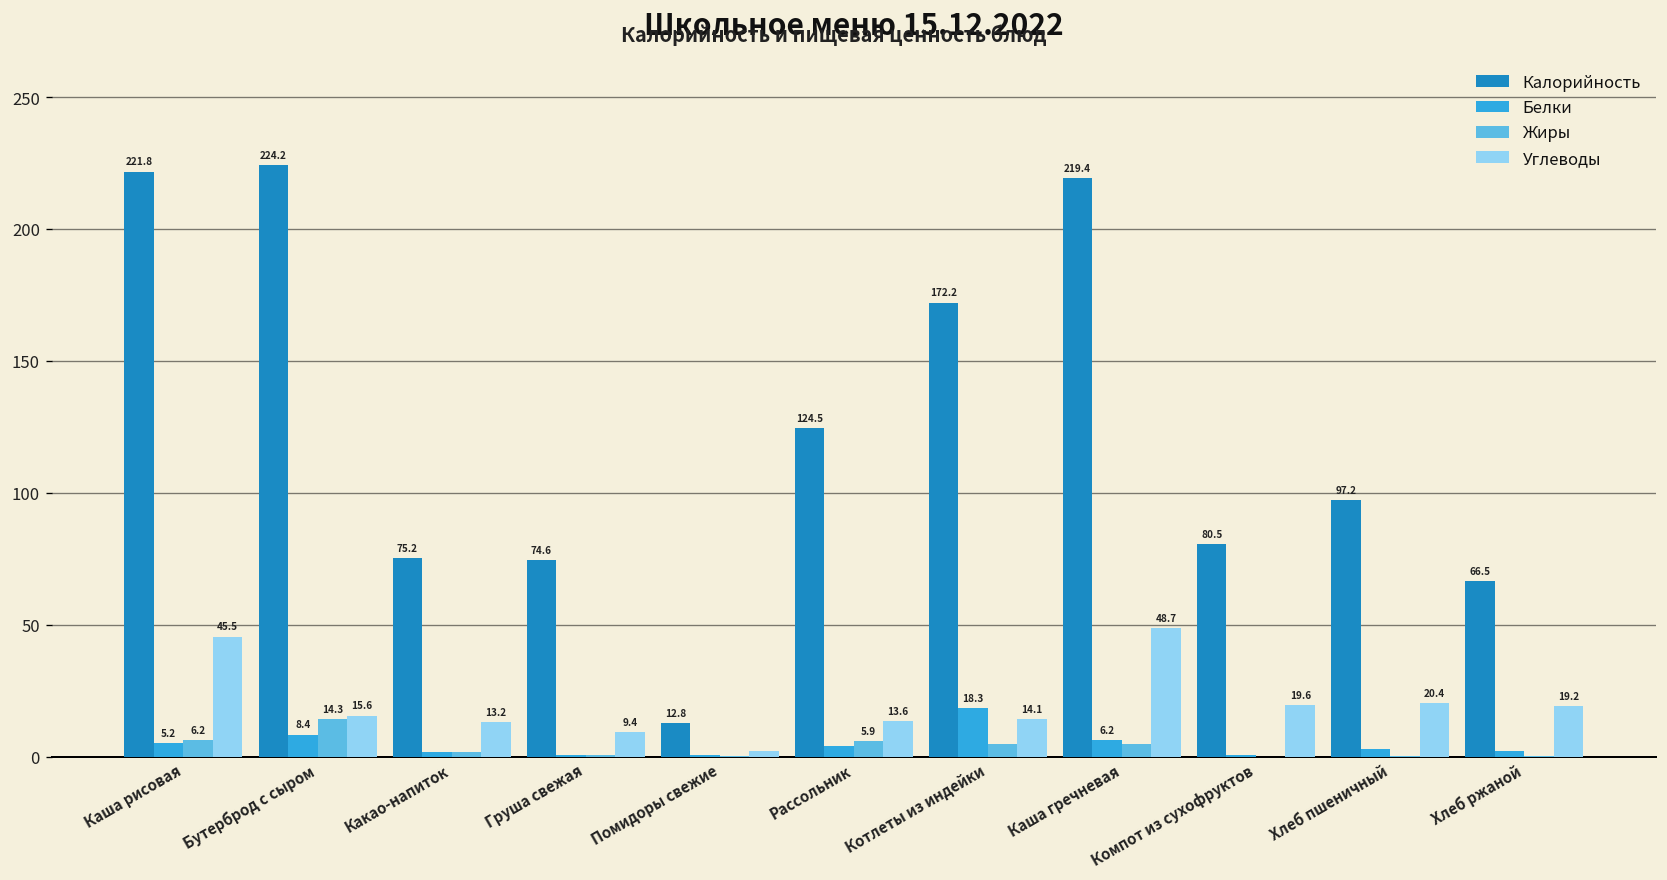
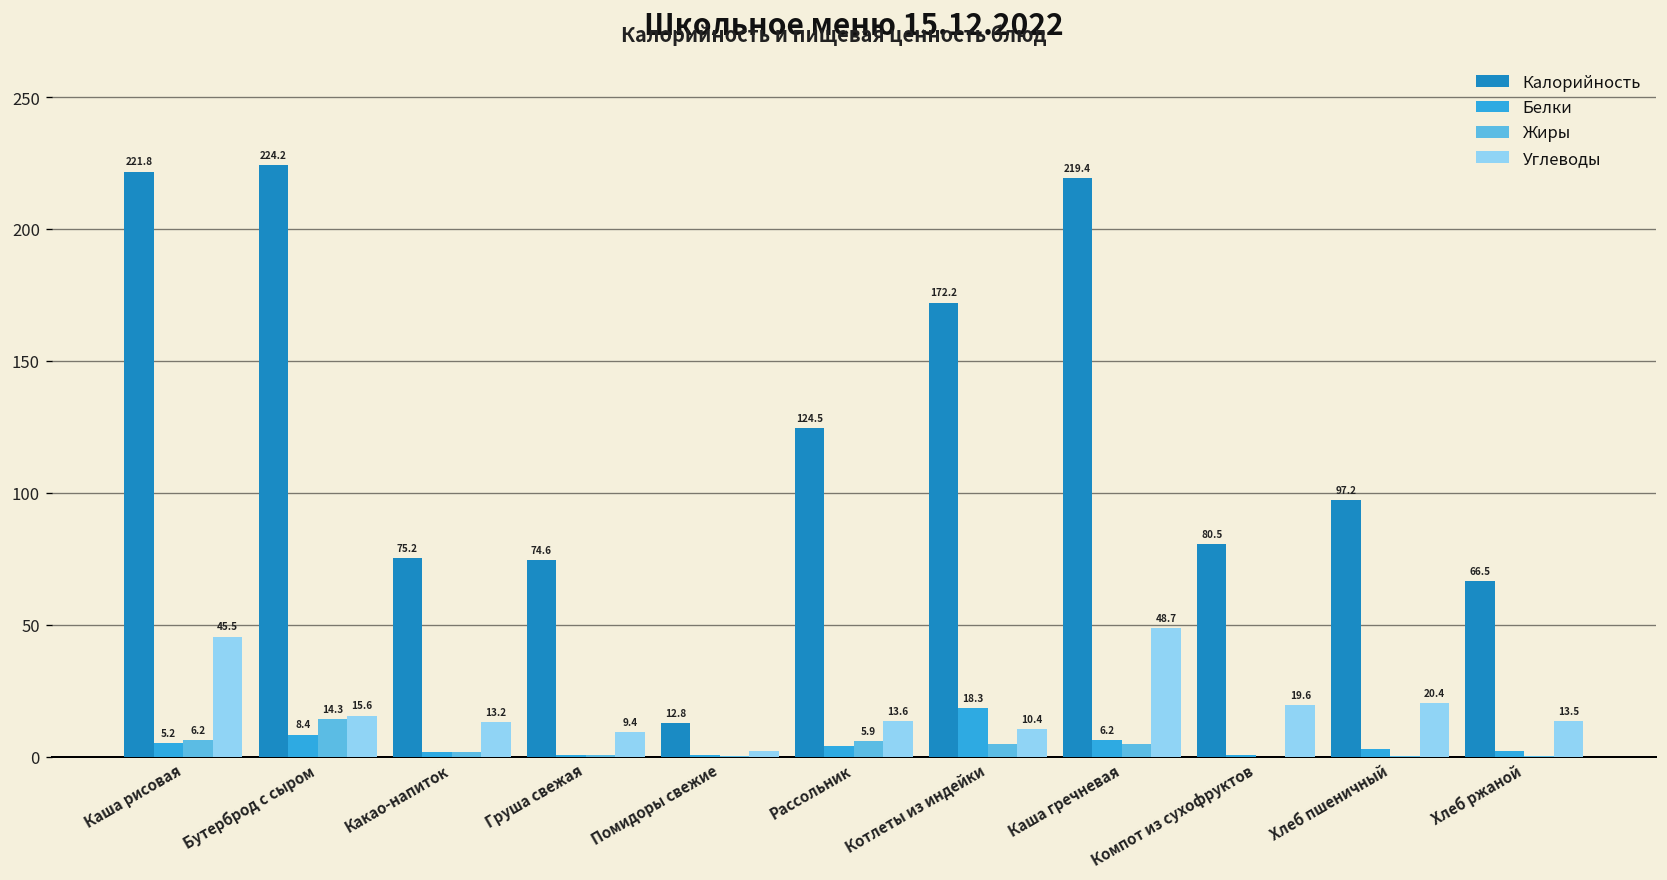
Углеводы, Котлеты из индейки: 14.1 -> 10.4
Углеводы, Хлеб ржаной: 19.2 -> 13.5
